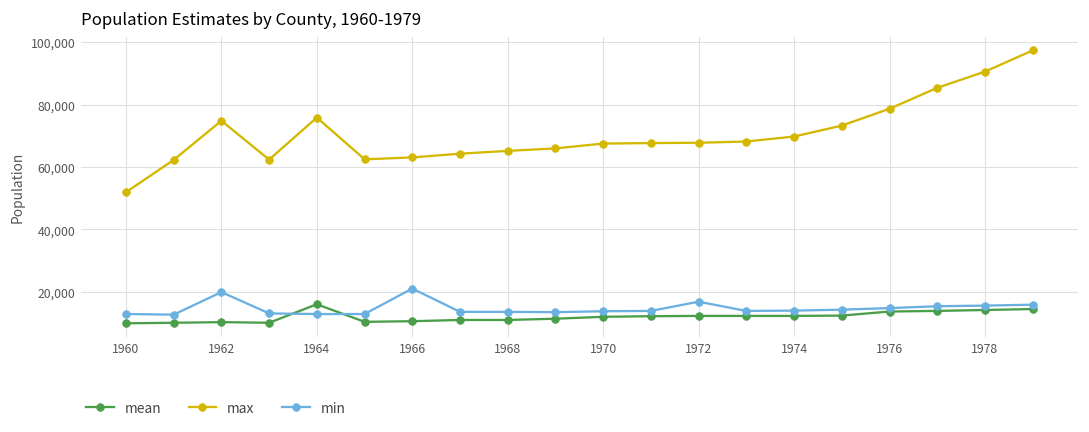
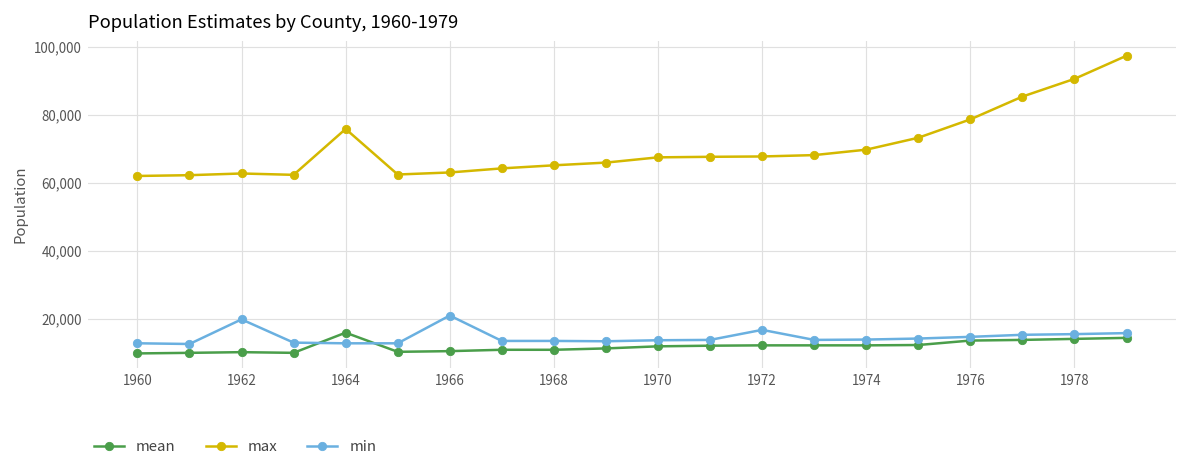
max, 1960: 52,000 -> 62,000
max, 1962: 75,000 -> 63,000
